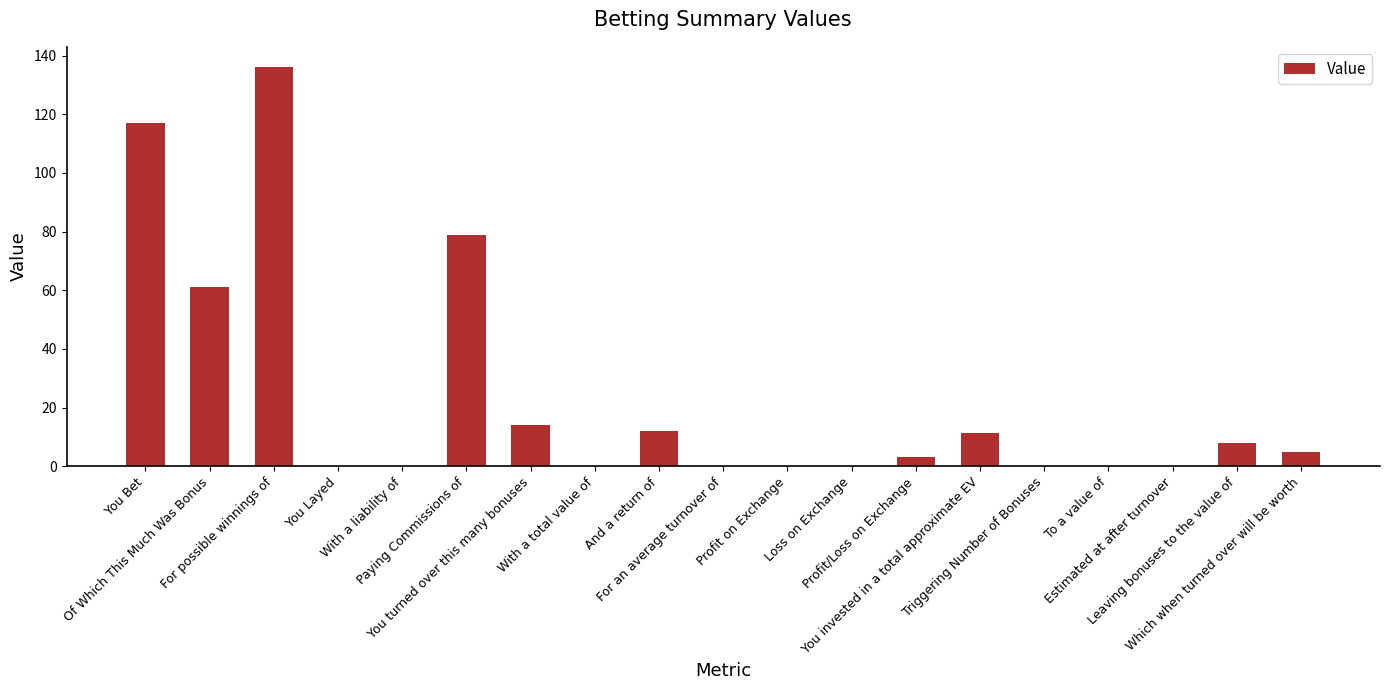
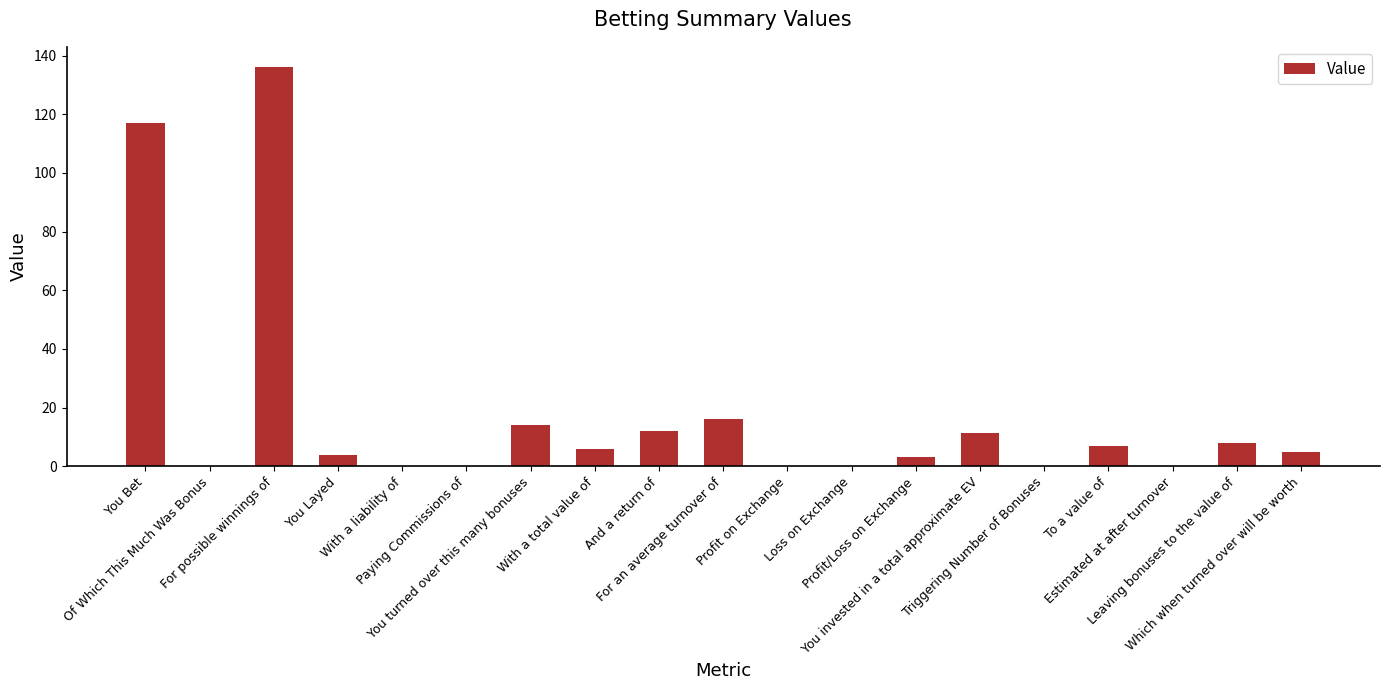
Of Which This Much Was Bonus: 61 -> 0
You Layed: 0 -> 4
Paying Commissions of: 79 -> 0
With a total value of: 0 -> 6
For an average turnover of: 0 -> 16
To a value of: 0 -> 7
